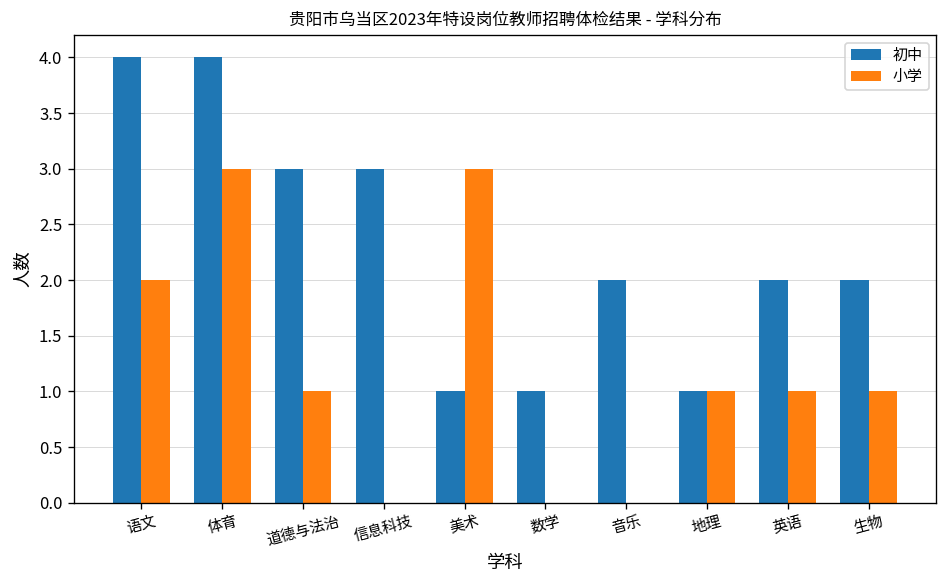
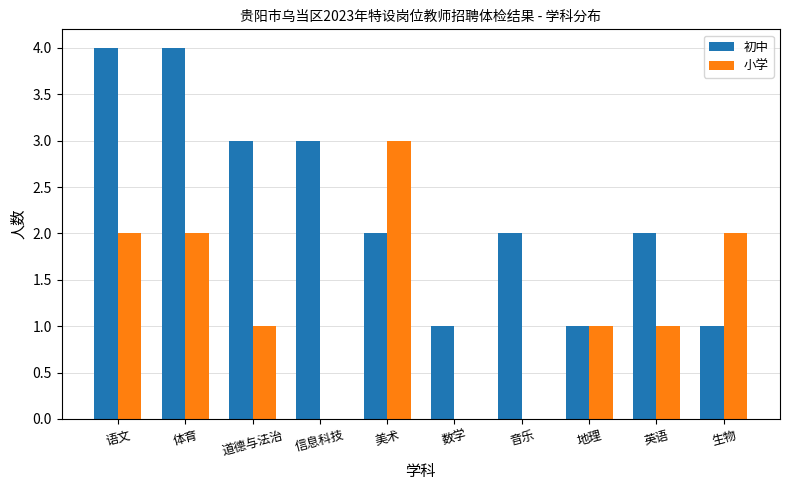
小学, 体育: 3 -> 2
初中, 美术: 1 -> 2
初中, 生物: 2 -> 1
小学, 生物: 1 -> 2
